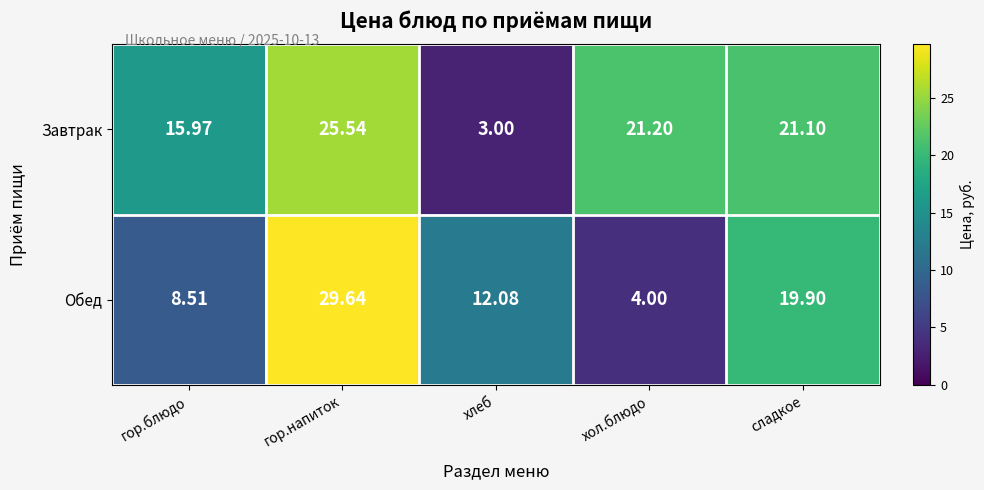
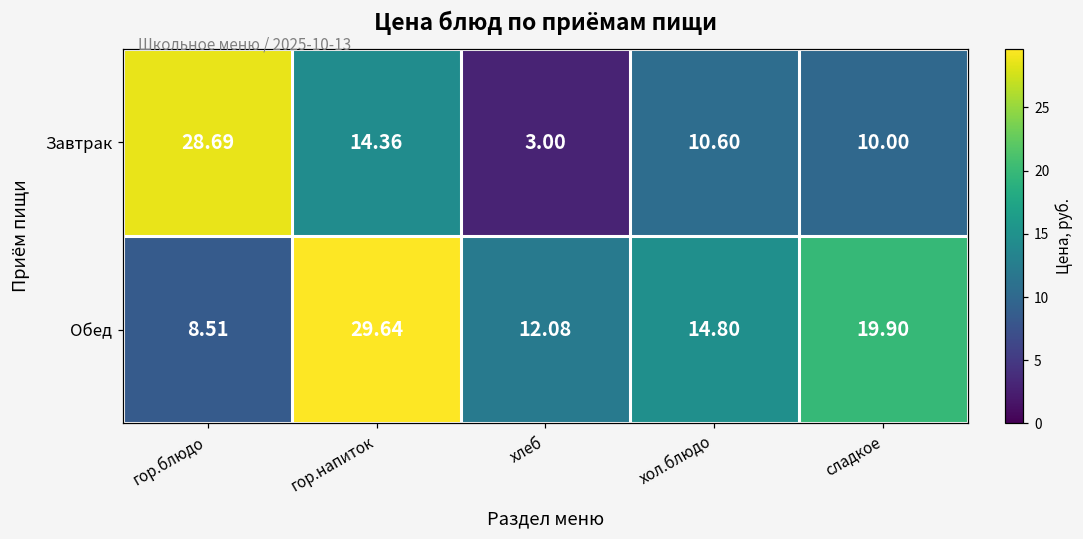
Завтрак, гор.блюдо: 15.97 -> 28.69
Завтрак, гор.напиток: 25.54 -> 14.36
Завтрак, хол.блюдо: 21.20 -> 10.60
Завтрак, сладкое: 21.10 -> 10.00
Обед, хол.блюдо: 4.00 -> 14.80
